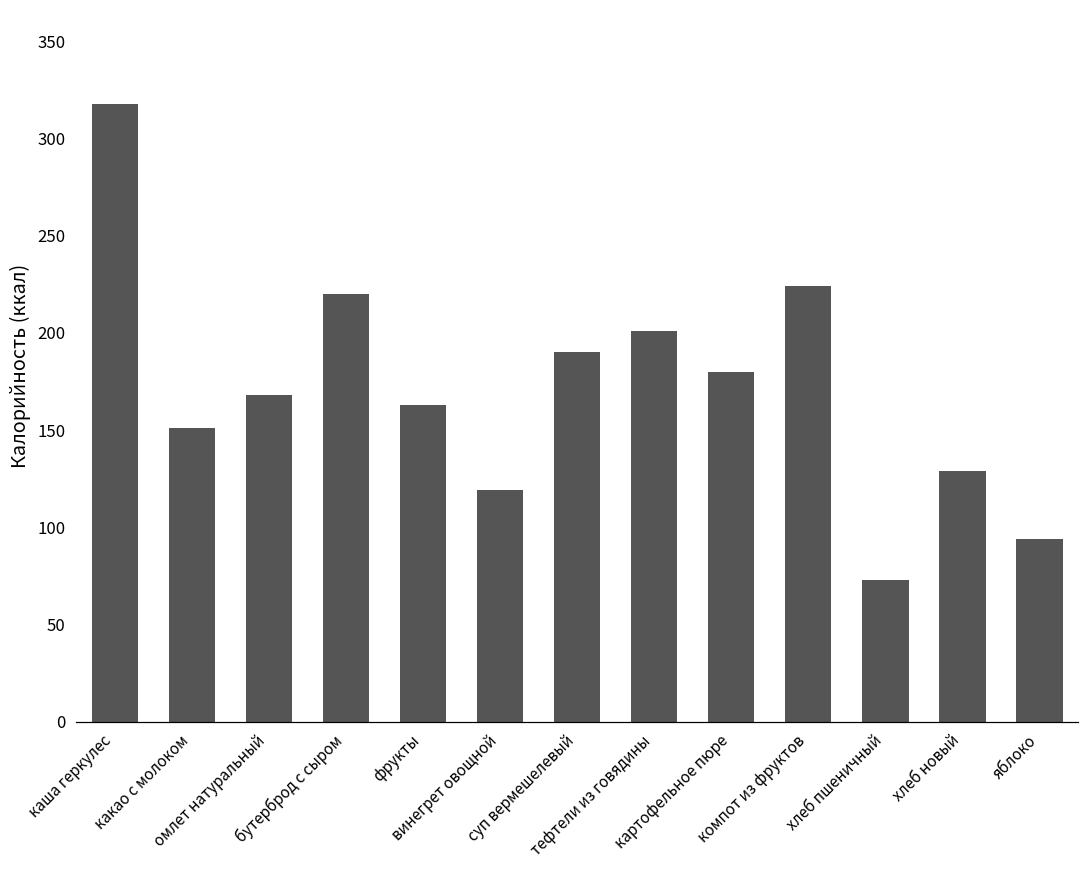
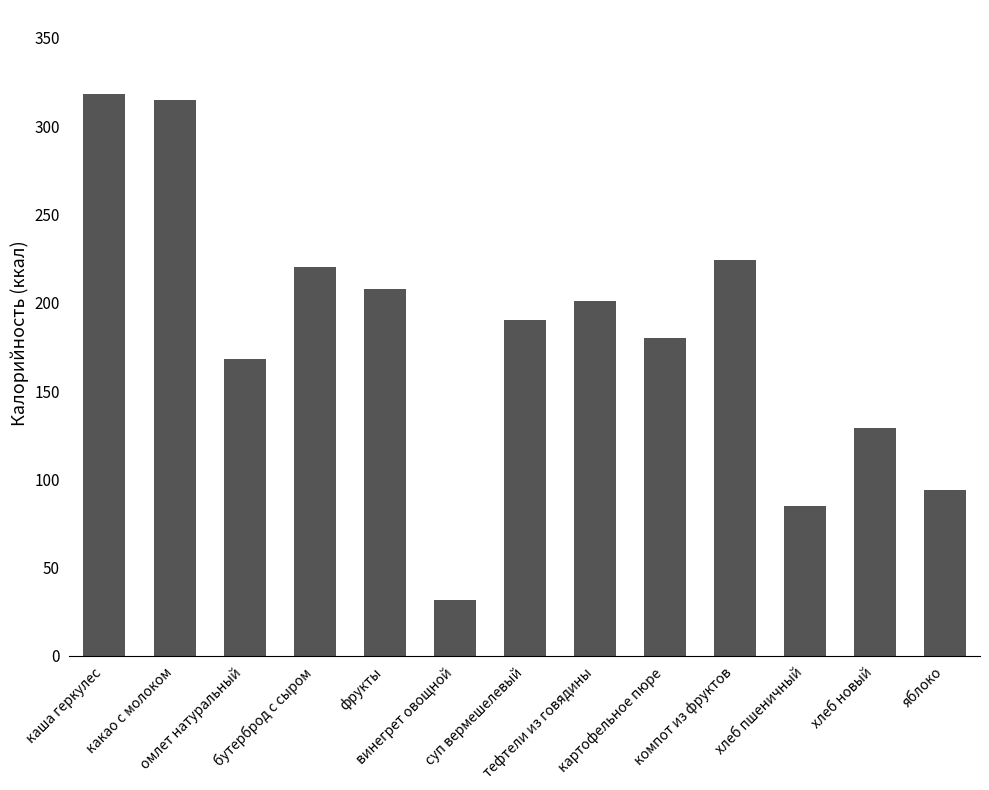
какао с молоком: 151 -> 315
фрукты: 163 -> 208
винегрет овощной: 119 -> 32
хлеб пшеничный: 73 -> 85
